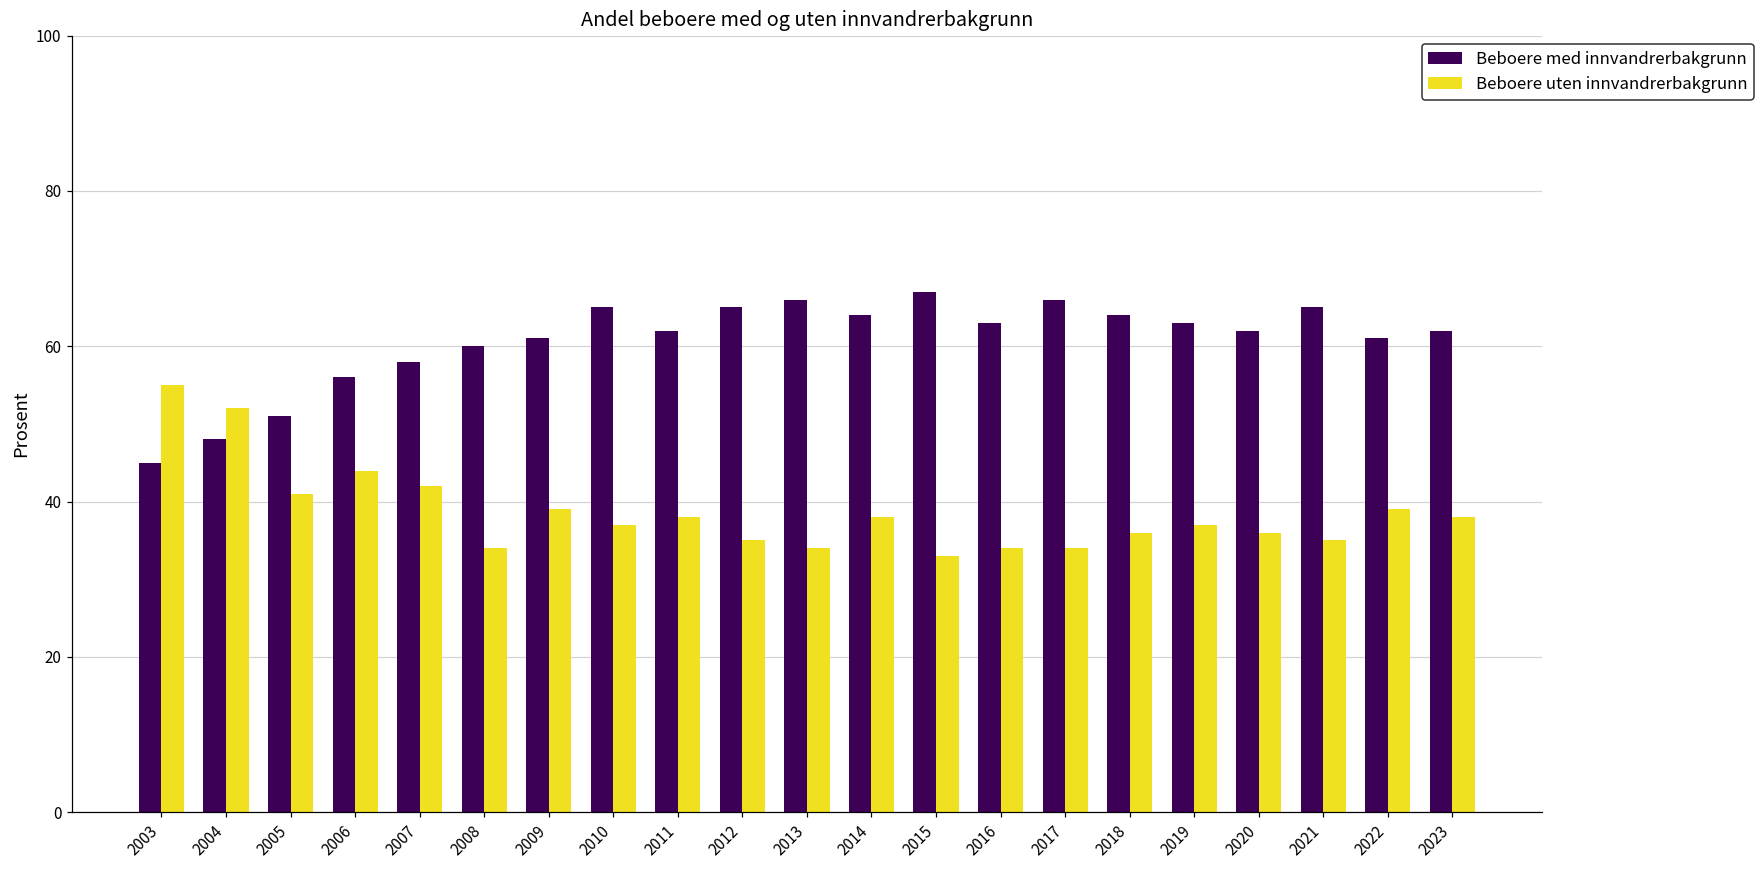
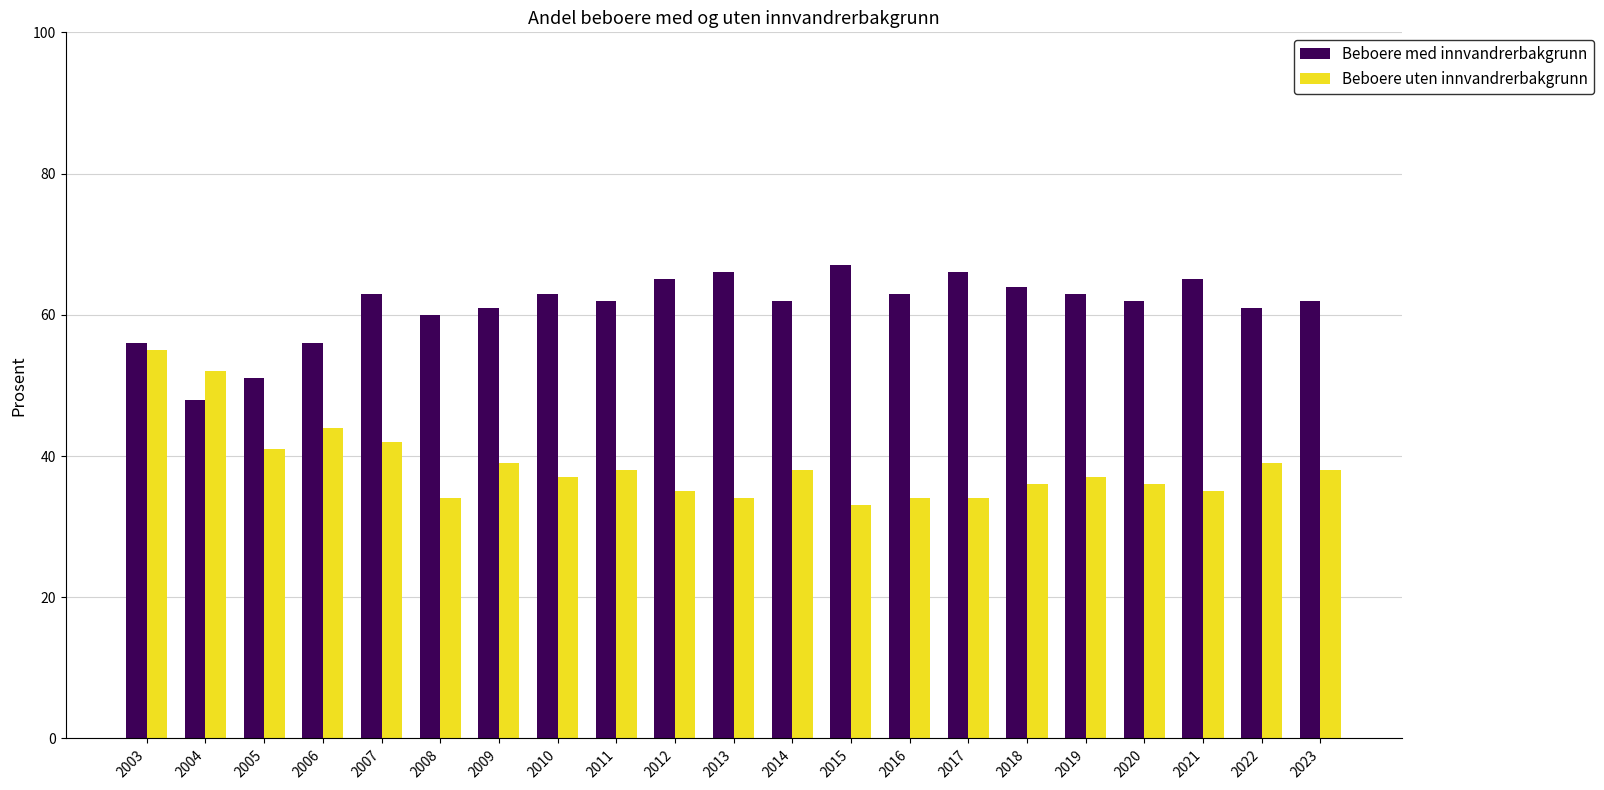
Beboere med innvandrerbakgrunn, 2003: 45 -> 56
Beboere med innvandrerbakgrunn, 2007: 58 -> 63
Beboere med innvandrerbakgrunn, 2010: 65 -> 63
Beboere med innvandrerbakgrunn, 2014: 64 -> 62
